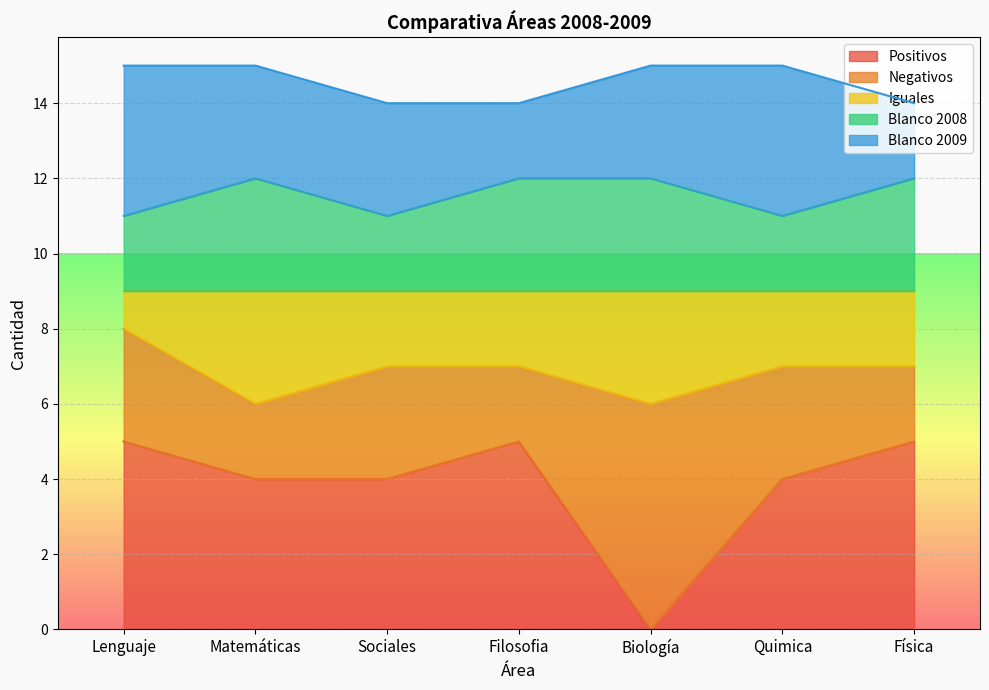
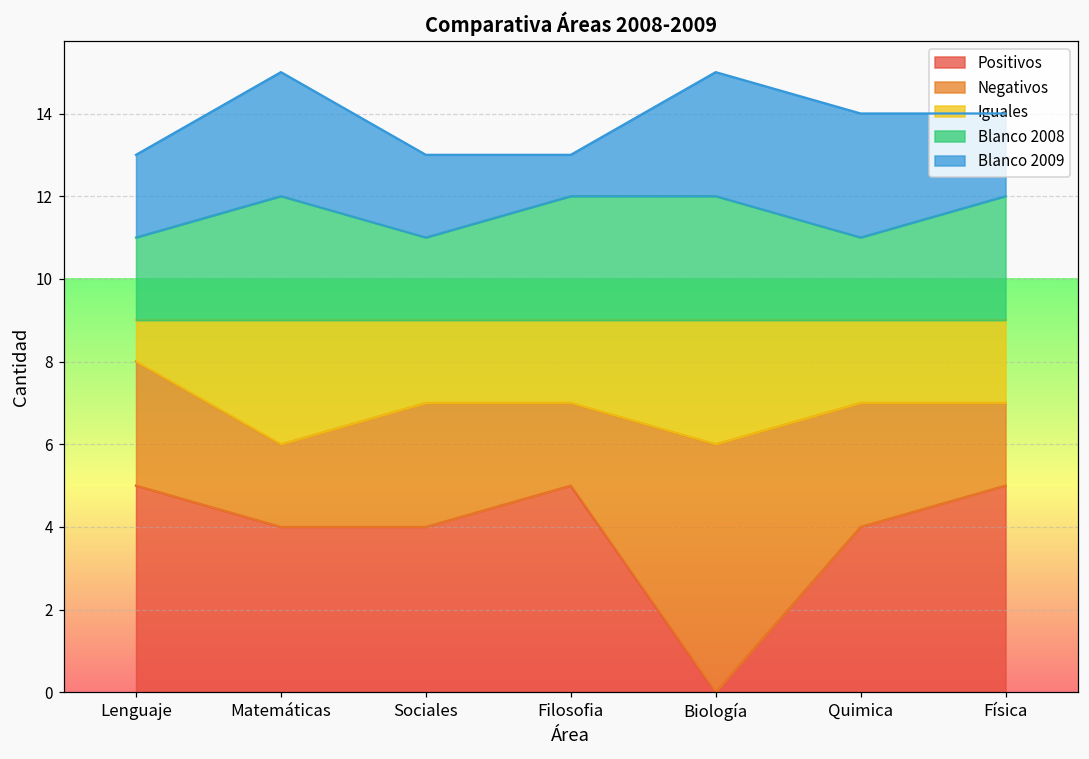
Blanco 2009, Lenguaje: 4 -> 2
Blanco 2009, Sociales: 3 -> 2
Blanco 2009, Filosofia: 2 -> 1
Blanco 2009, Quimica: 4 -> 3
